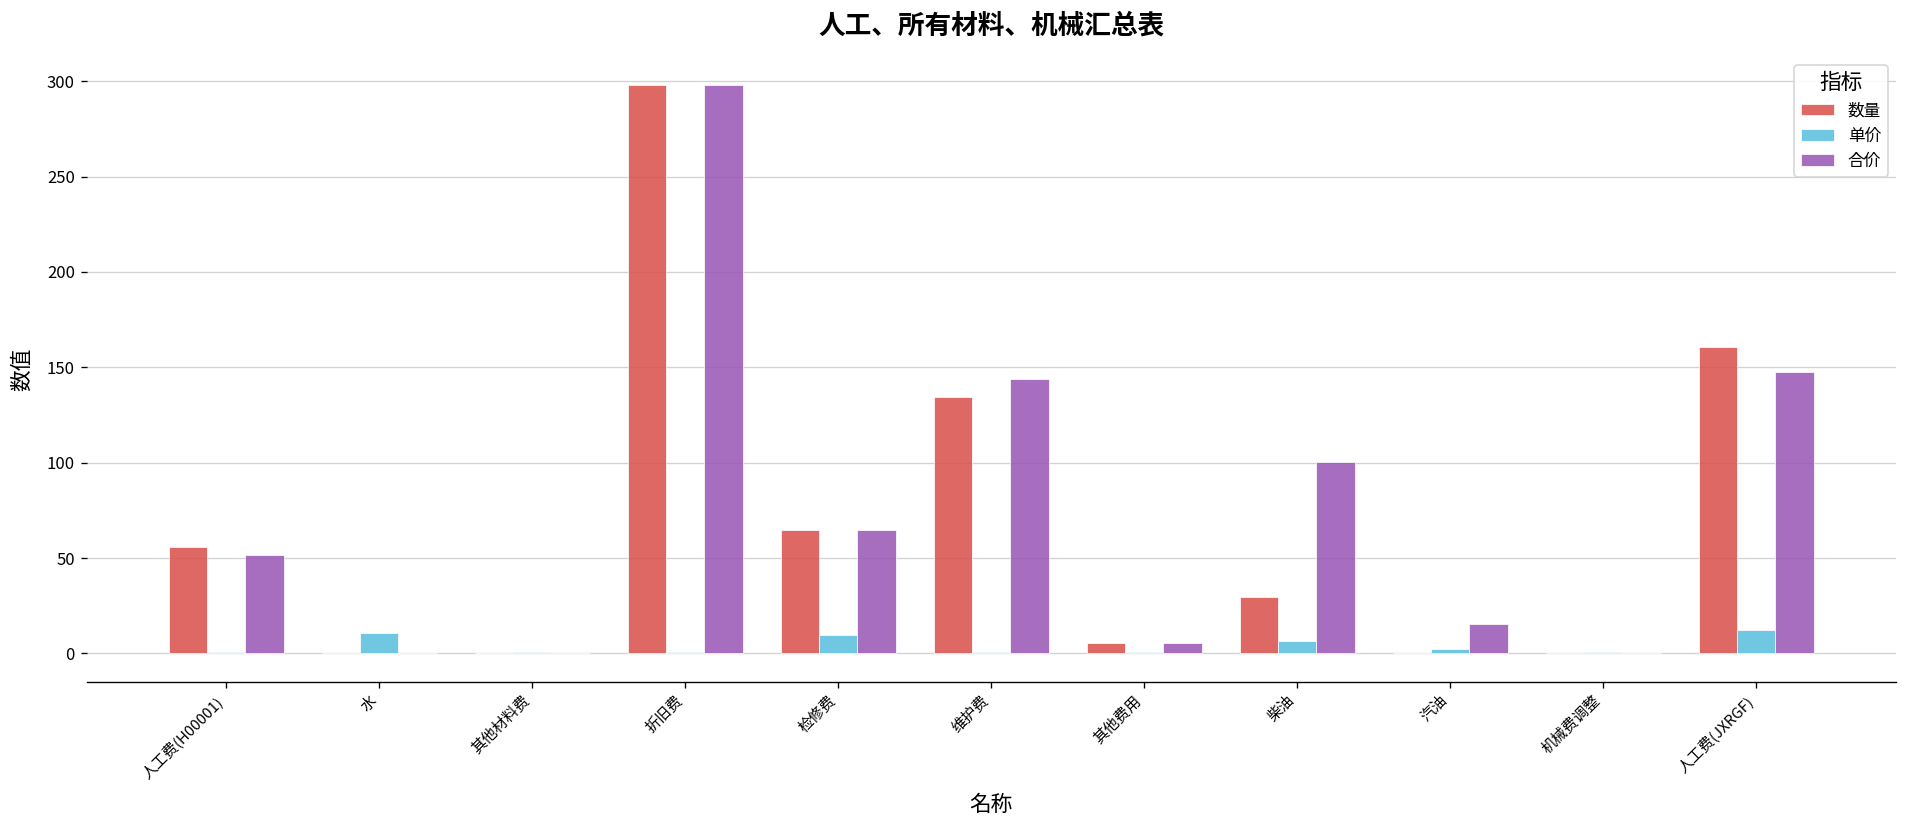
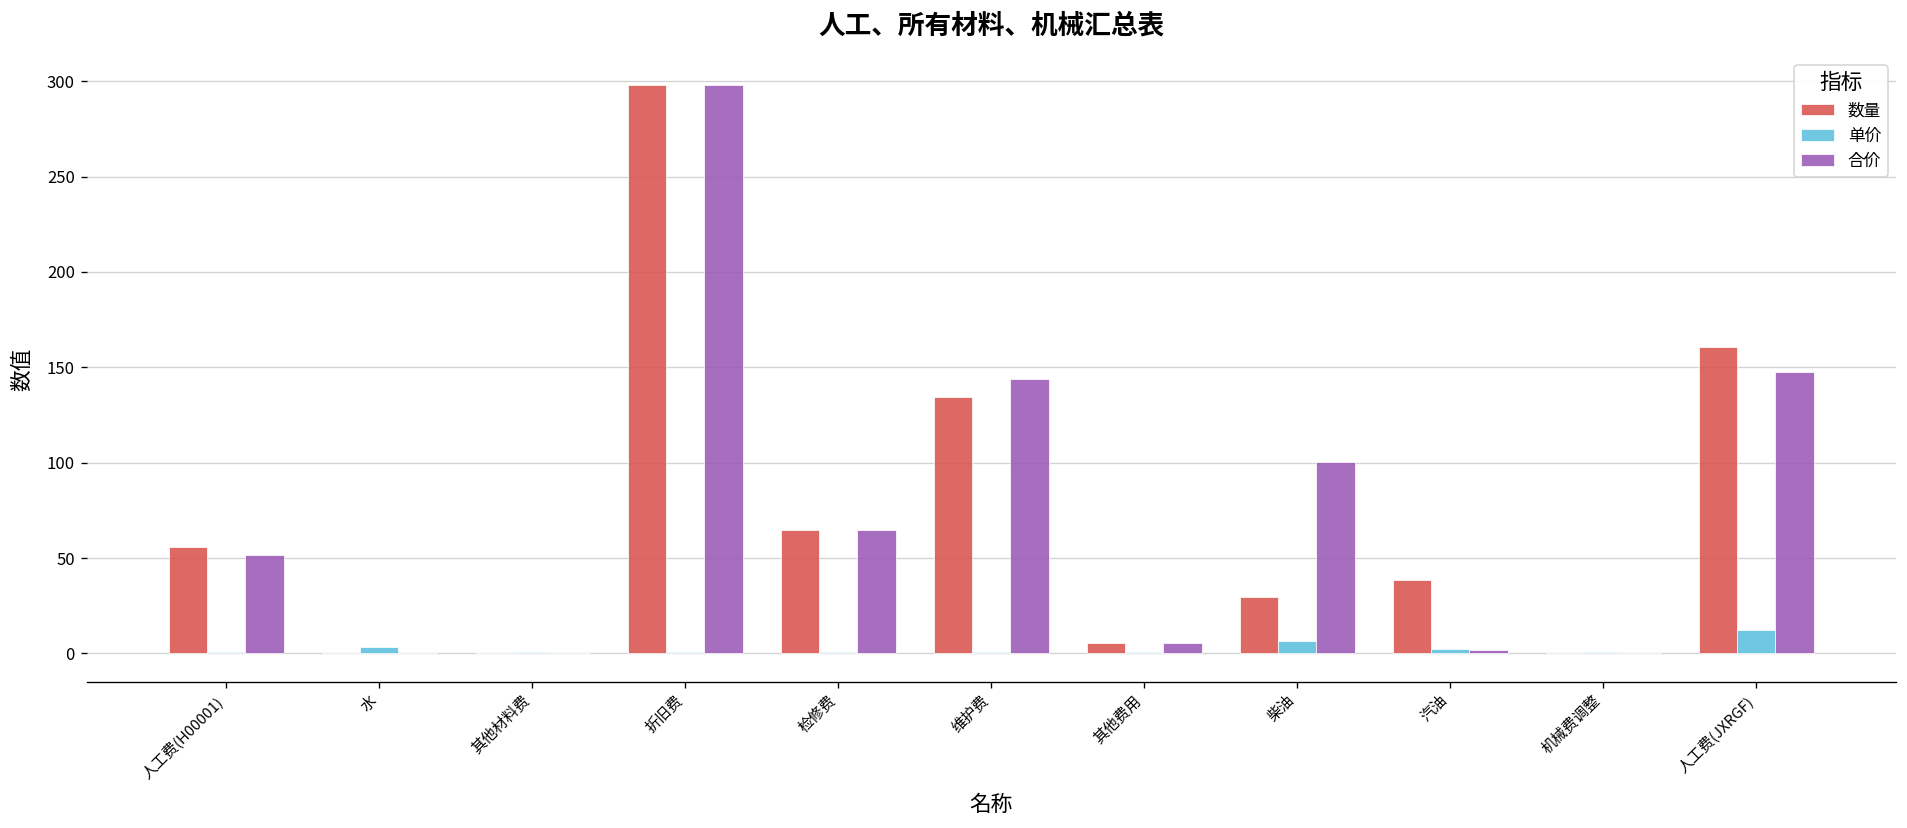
单价, 水: 11 -> 3
单价, 检修费: 10 -> 1
数量, 汽油: 0 -> 39
合价, 汽油: 15 -> 2
